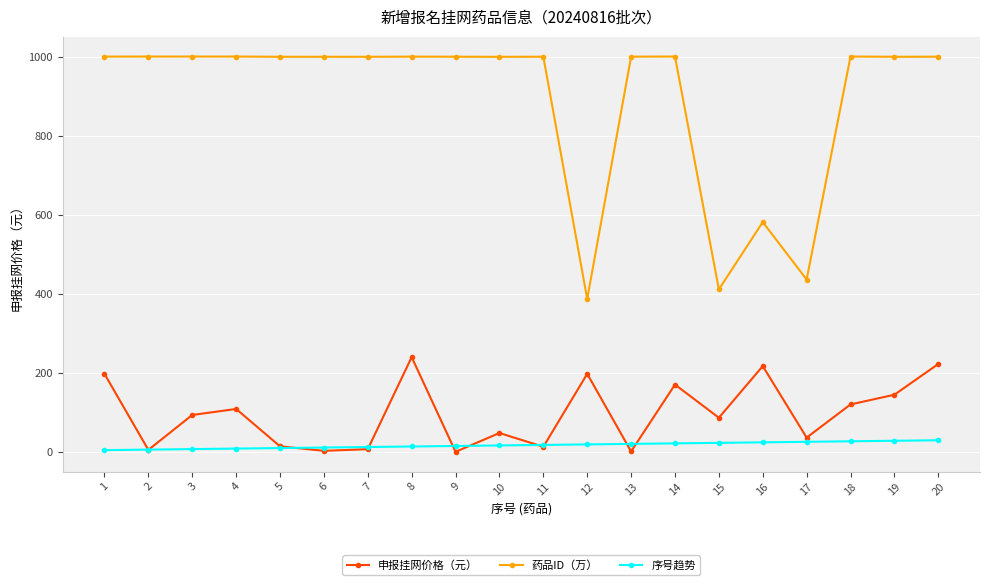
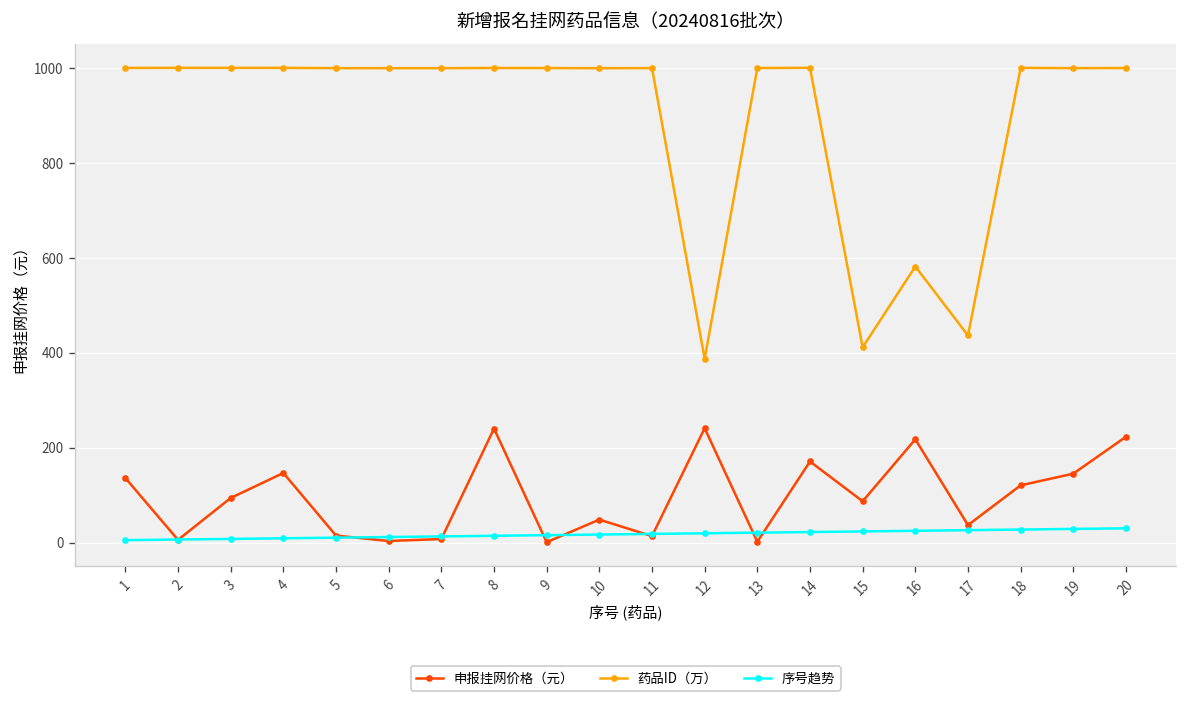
申报挂网价格（元）, 1: 200 -> 140
申报挂网价格（元）, 4: 110 -> 150
申报挂网价格（元）, 12: 200 -> 240
